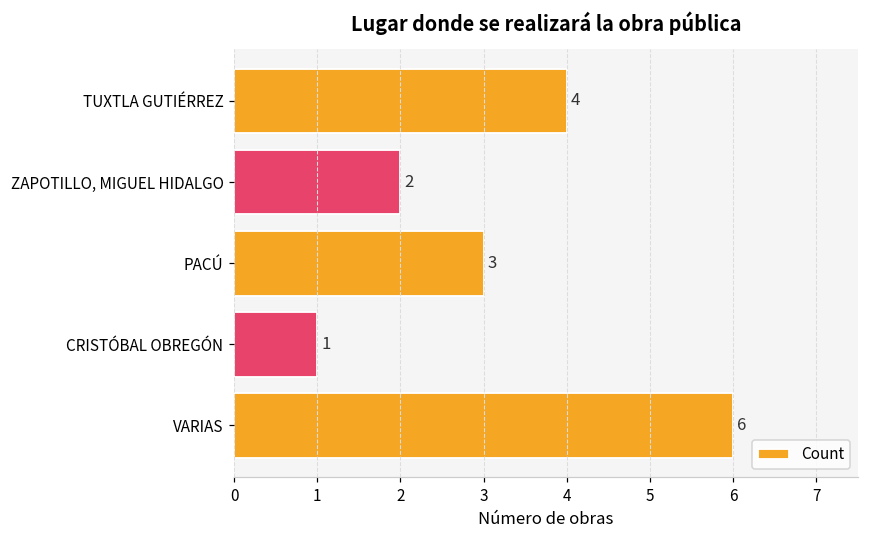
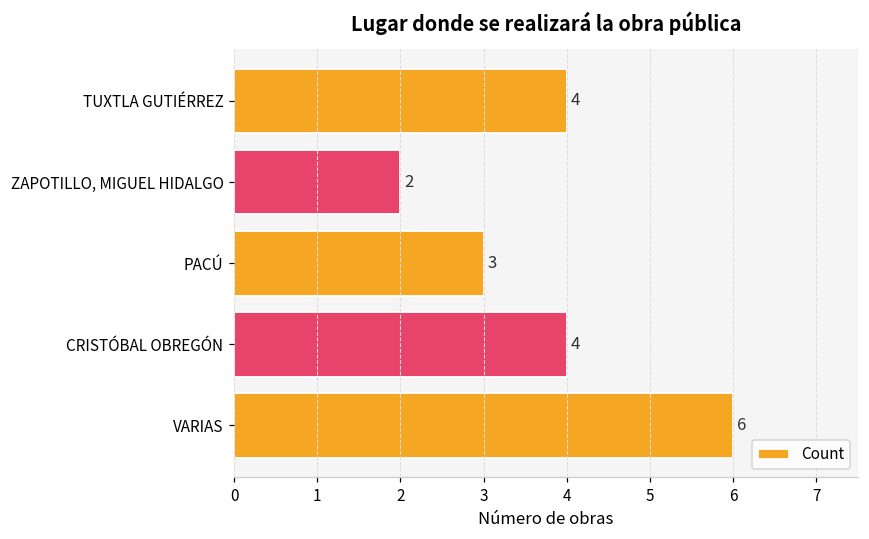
CRISTÓBAL OBREGÓN: 1 -> 4
